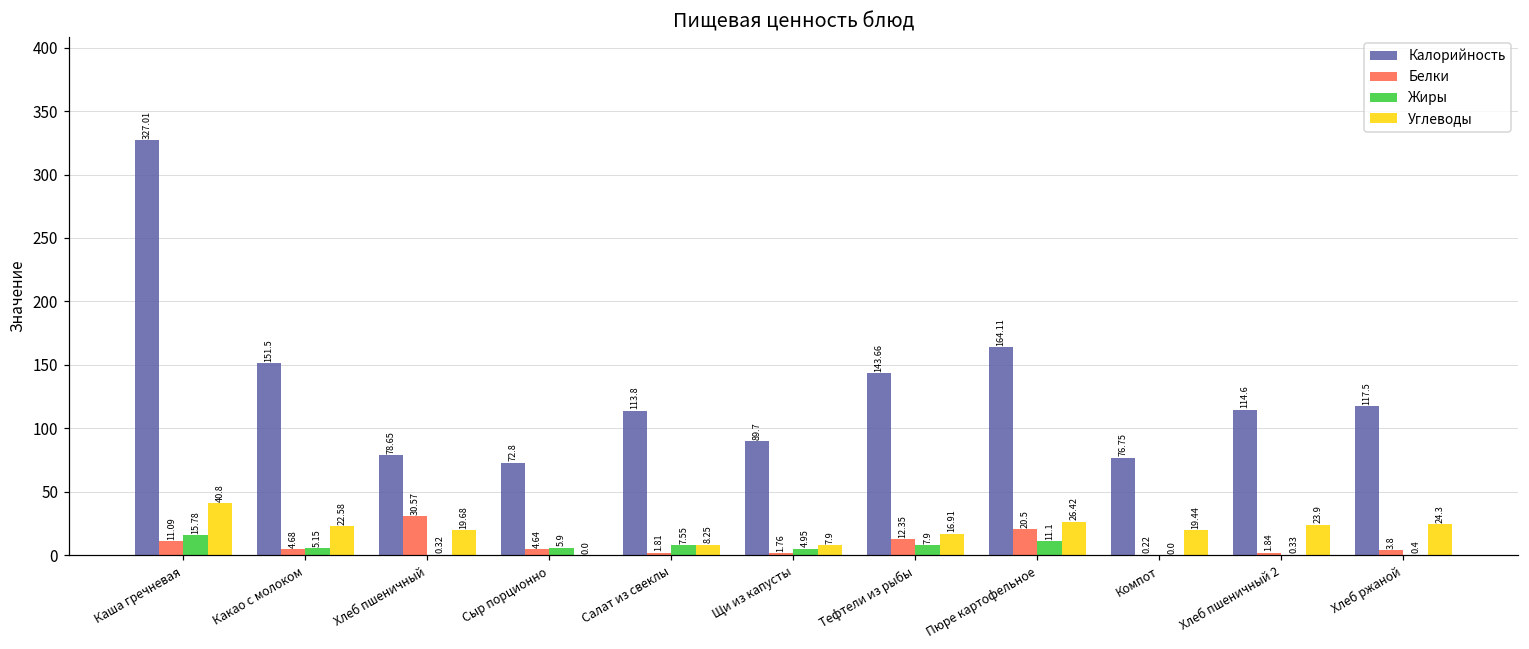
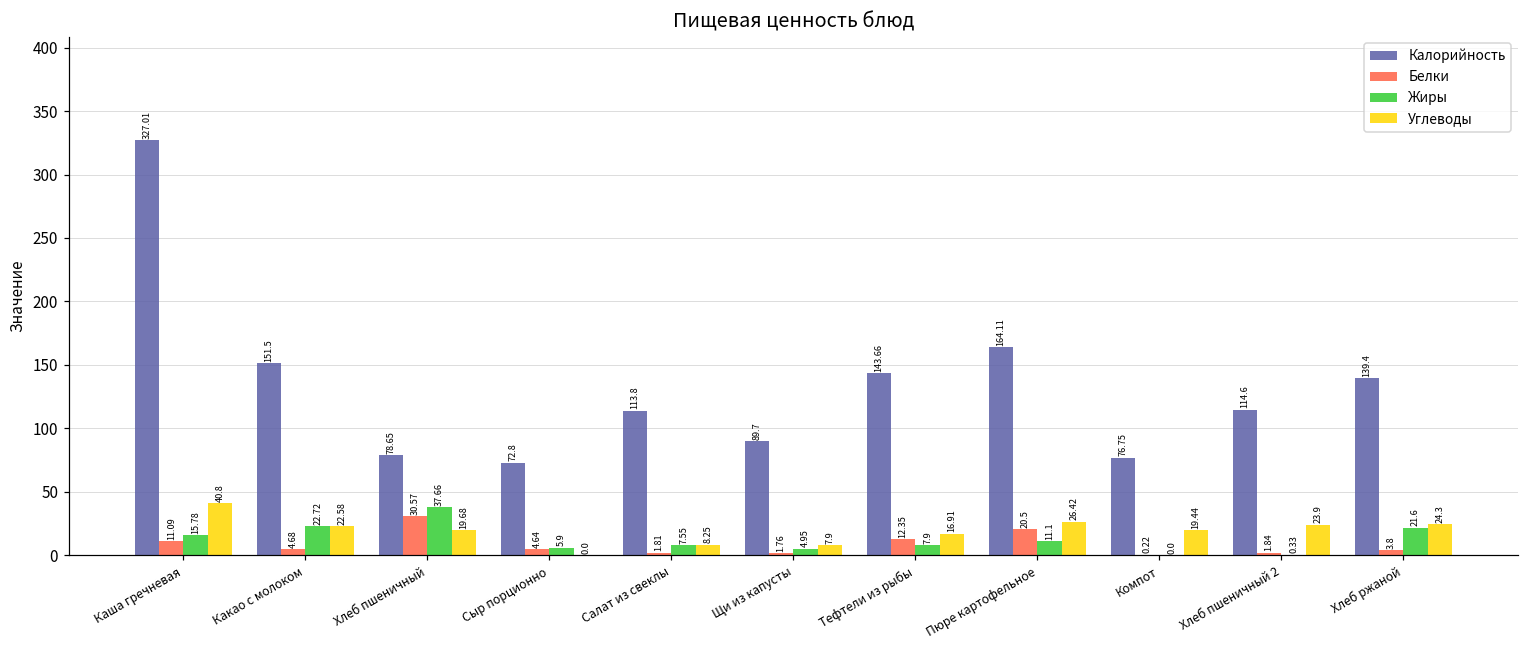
Жиры, Какао с молоком: 5.15 -> 22.72
Жиры, Хлеб пшеничный: 0.32 -> 37.66
Калорийность, Хлеб ржаной: 117.5 -> 139.4
Жиры, Хлеб ржаной: 0.4 -> 21.6
